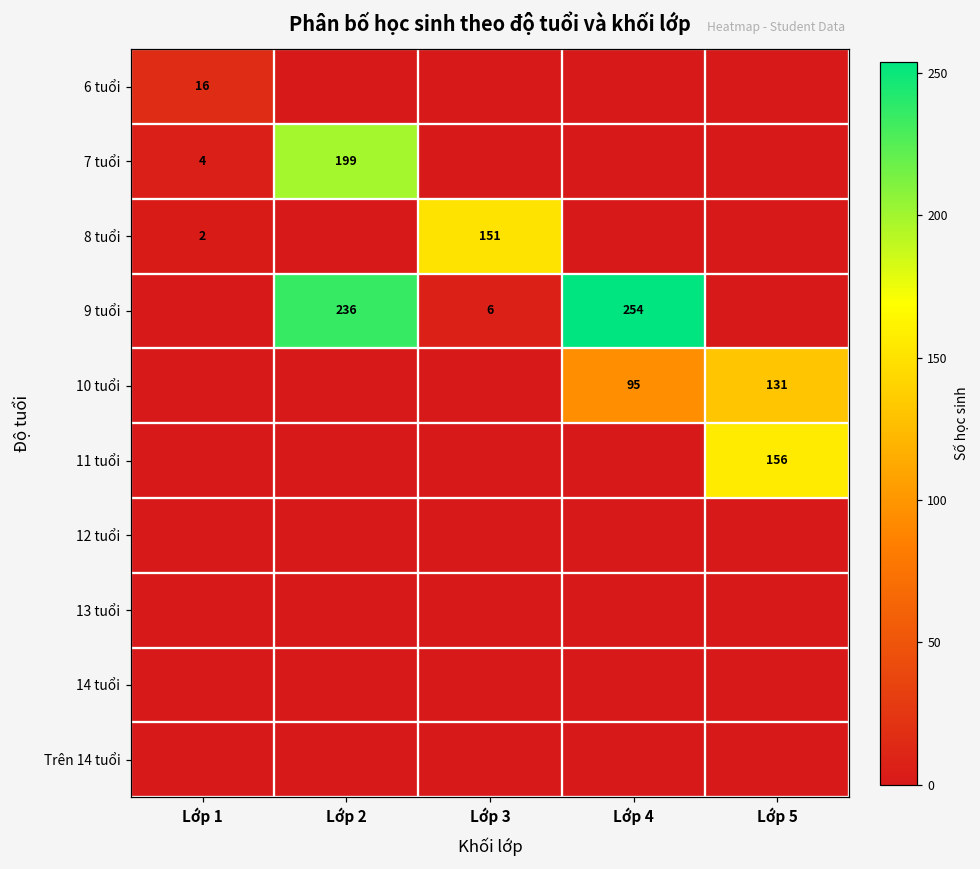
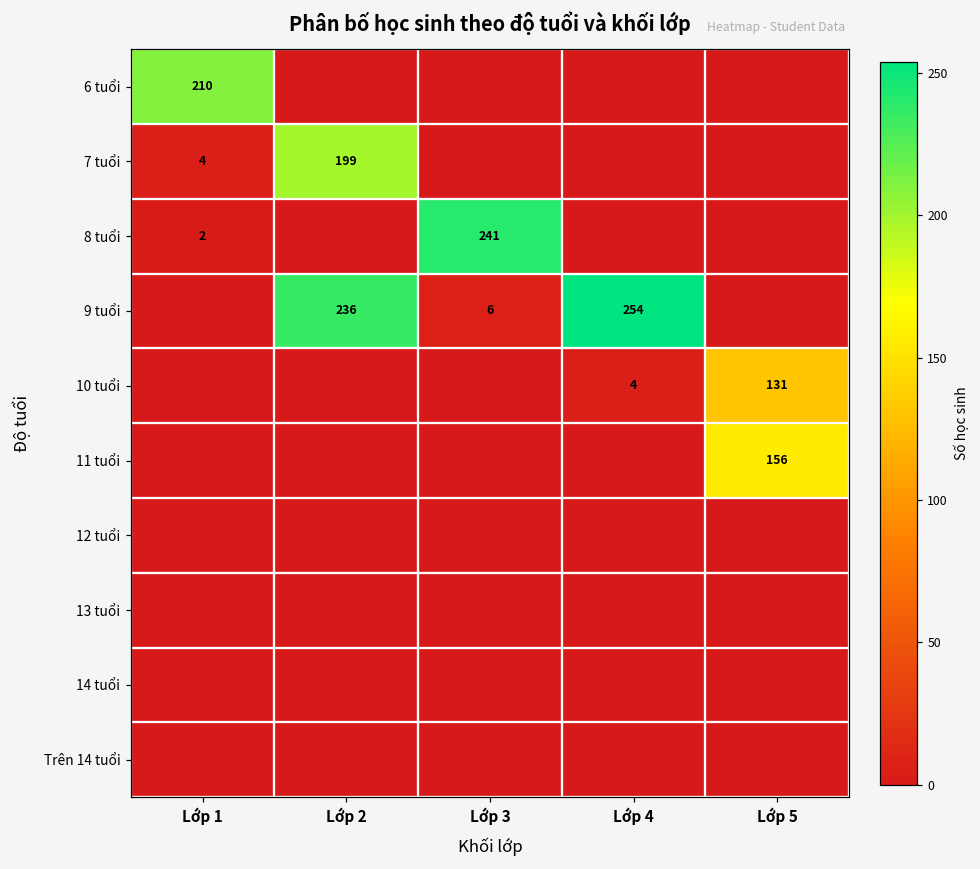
6 tuổi, Lớp 1: 16 -> 210
8 tuổi, Lớp 3: 151 -> 241
10 tuổi, Lớp 4: 95 -> 4
